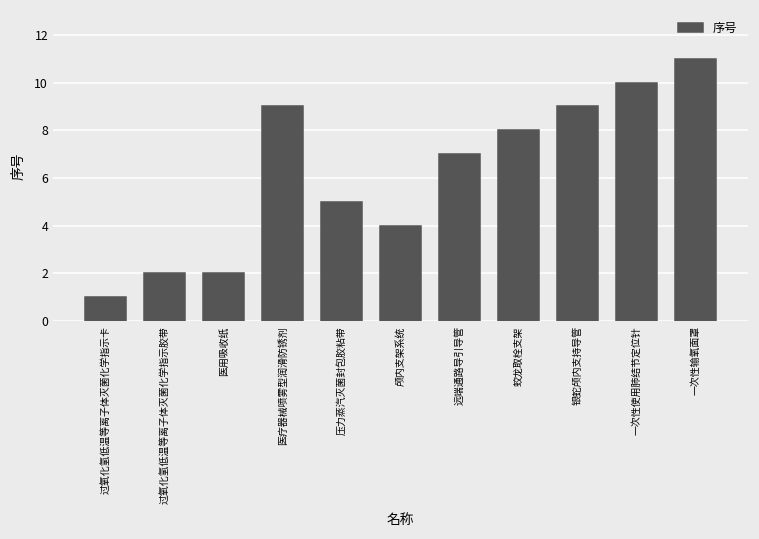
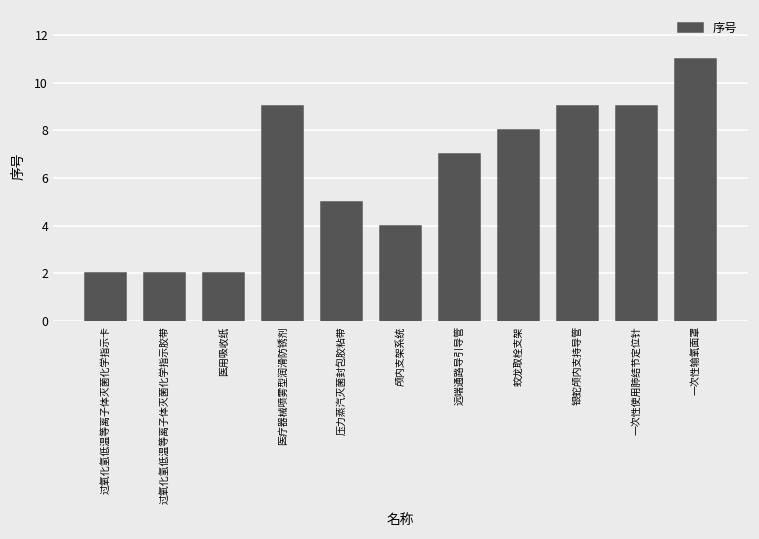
过氧化氢低温等离子体灭菌化学指示卡: 1 -> 2
一次性使用肺结节定位针: 10 -> 9
